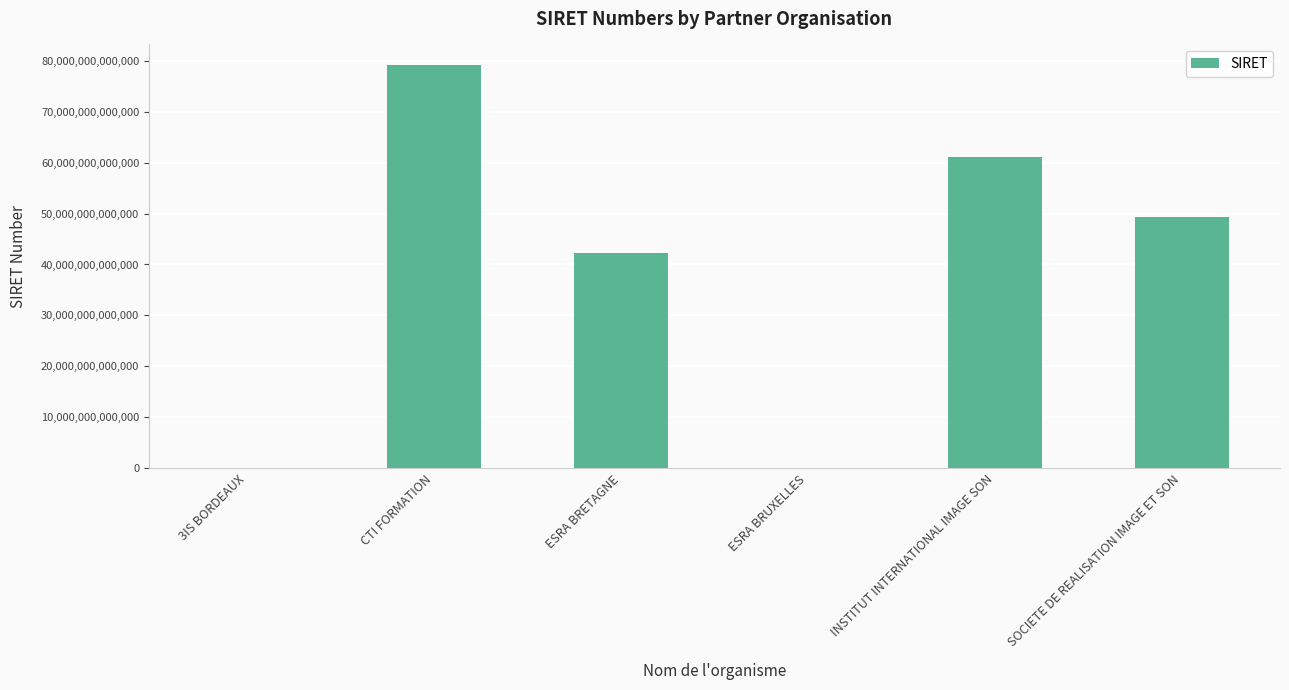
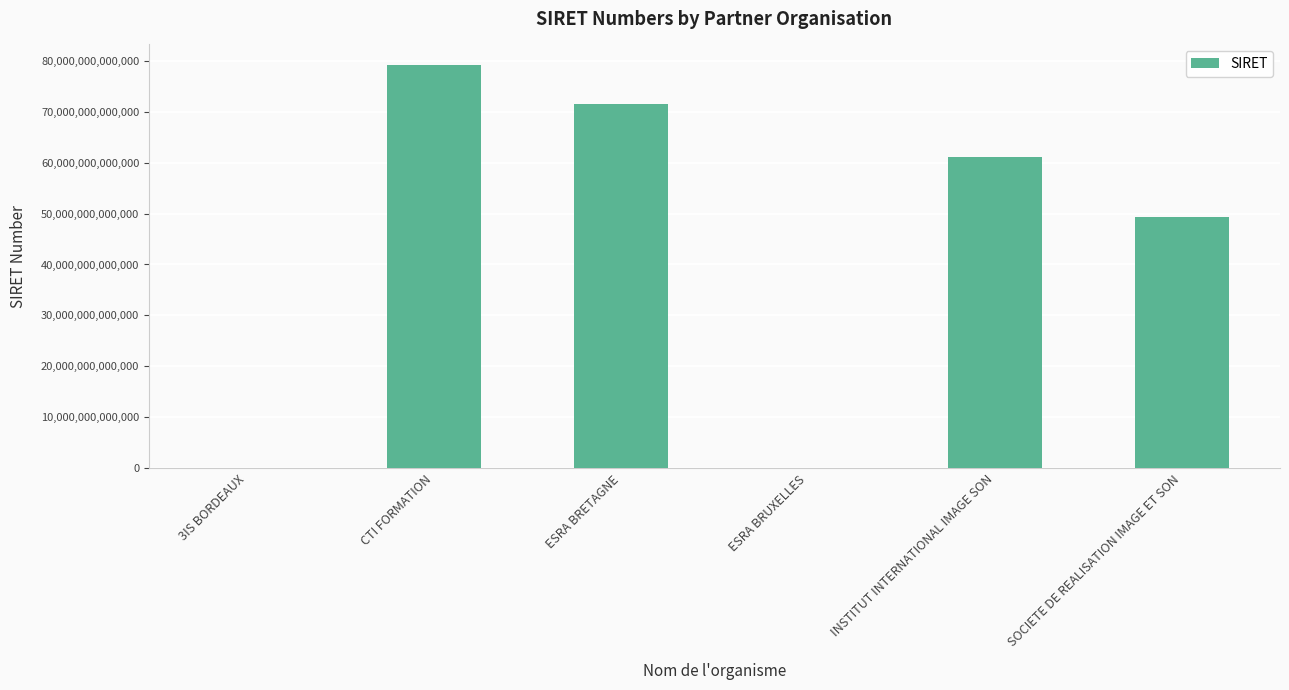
ESRA BRETAGNE: 42,000,000,000,000 -> 71,000,000,000,000
